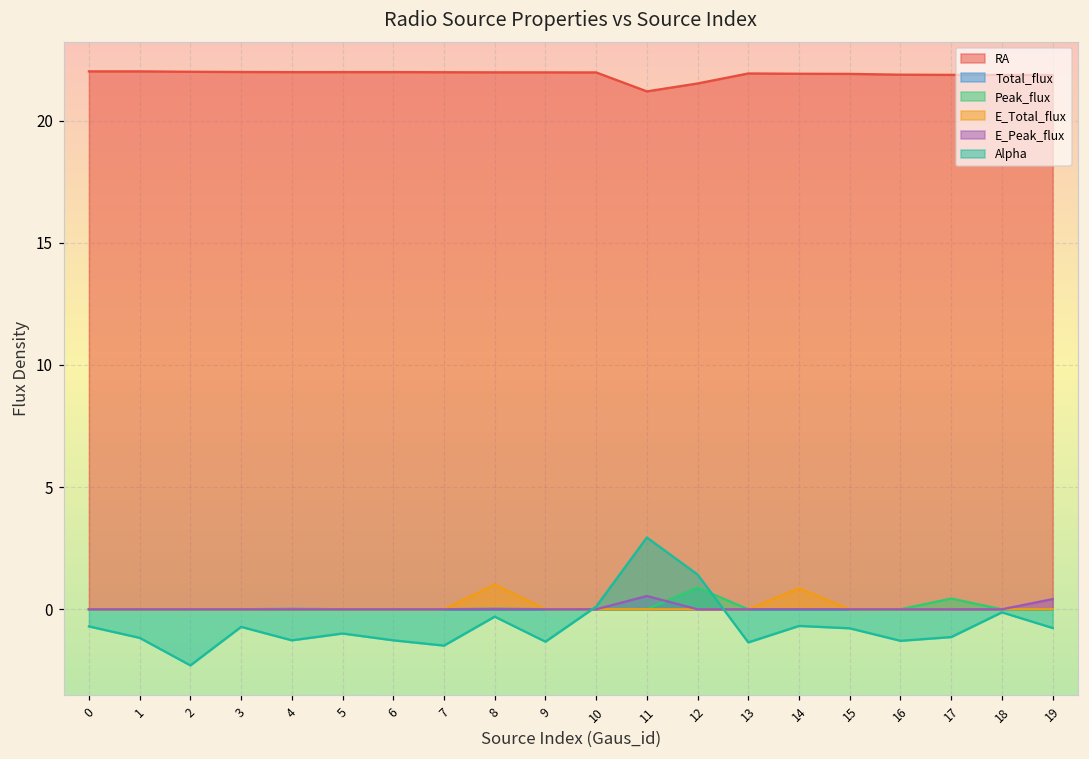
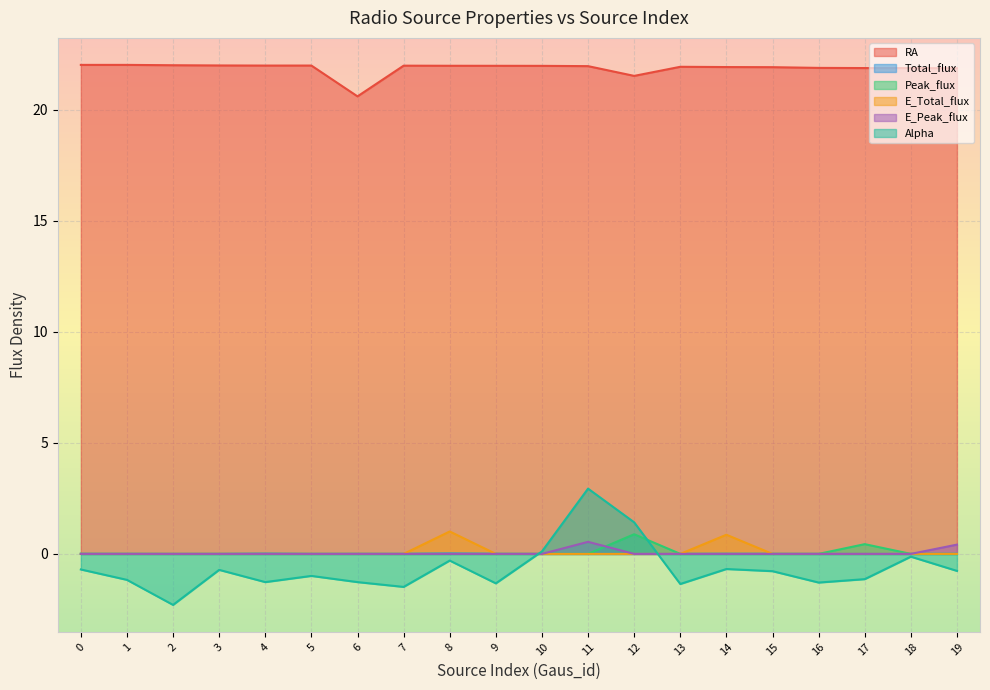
RA, 6: 22.0 -> 20.6
RA, 11: 21.2 -> 22.0
